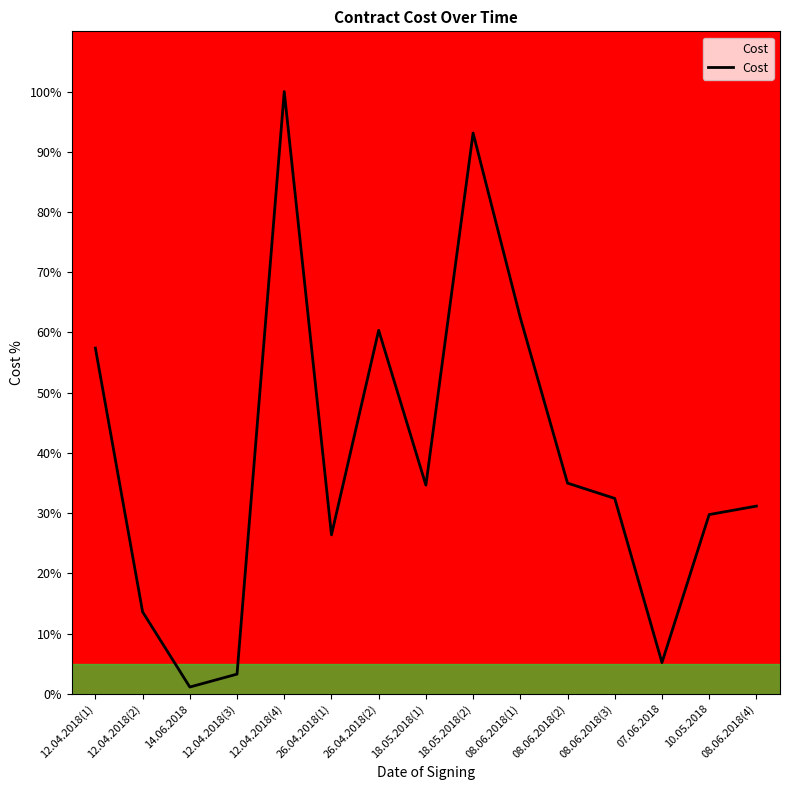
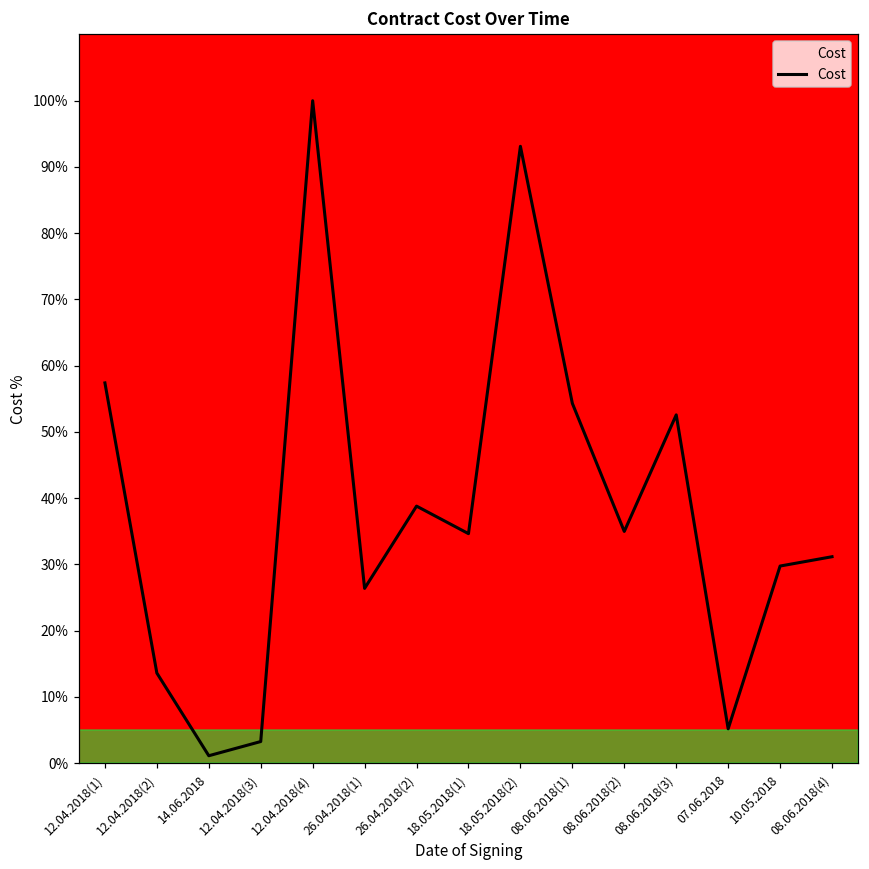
26.04.2018(2): 60% -> 39%
08.06.2018(1): 62% -> 54%
08.06.2018(3): 32% -> 53%
